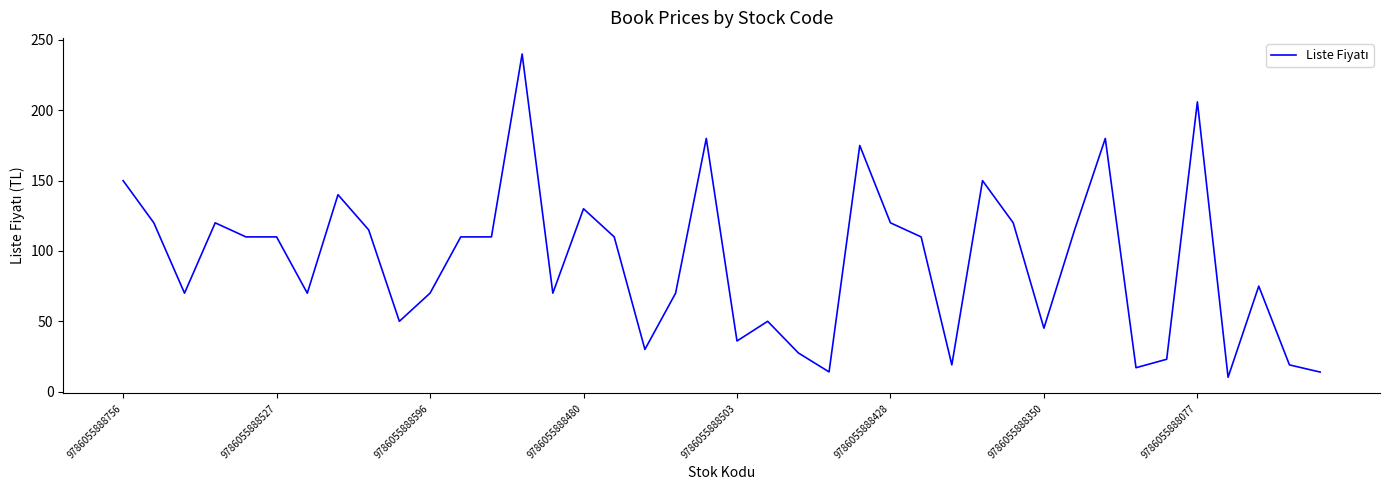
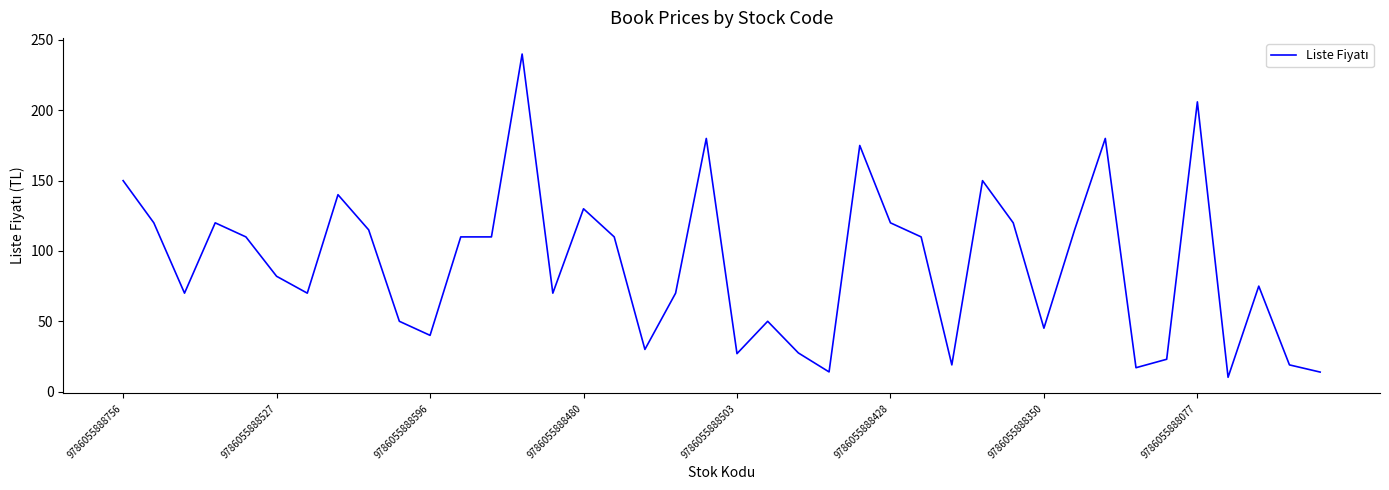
9786055888527: 110 -> 82
9786055888596: 70 -> 40
9786055888503: 36 -> 27
